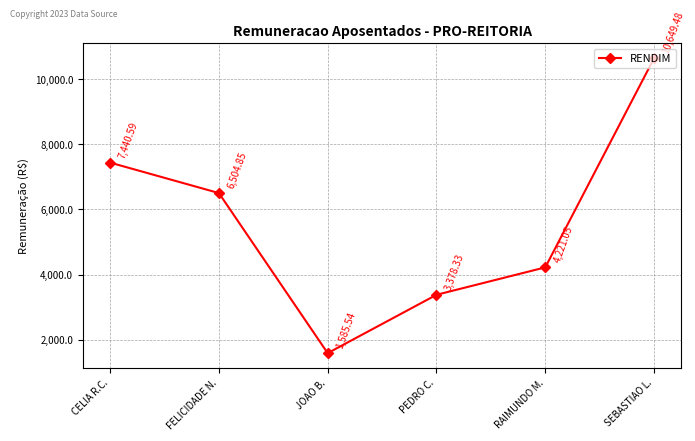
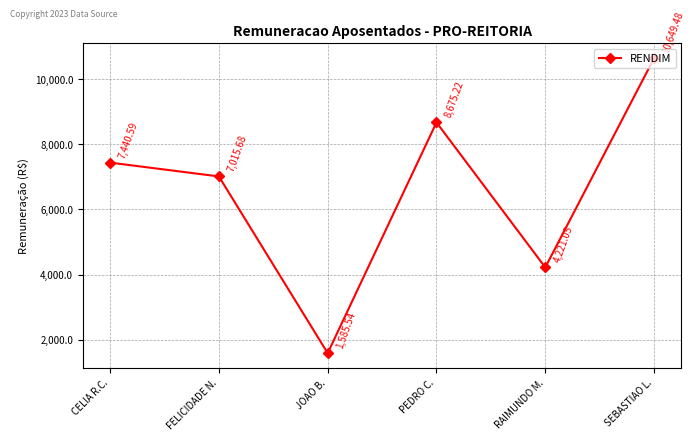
FELICIDADE N.: 6,504.85 -> 7,015.68
PEDRO C.: 3,378.33 -> 8,675.22
